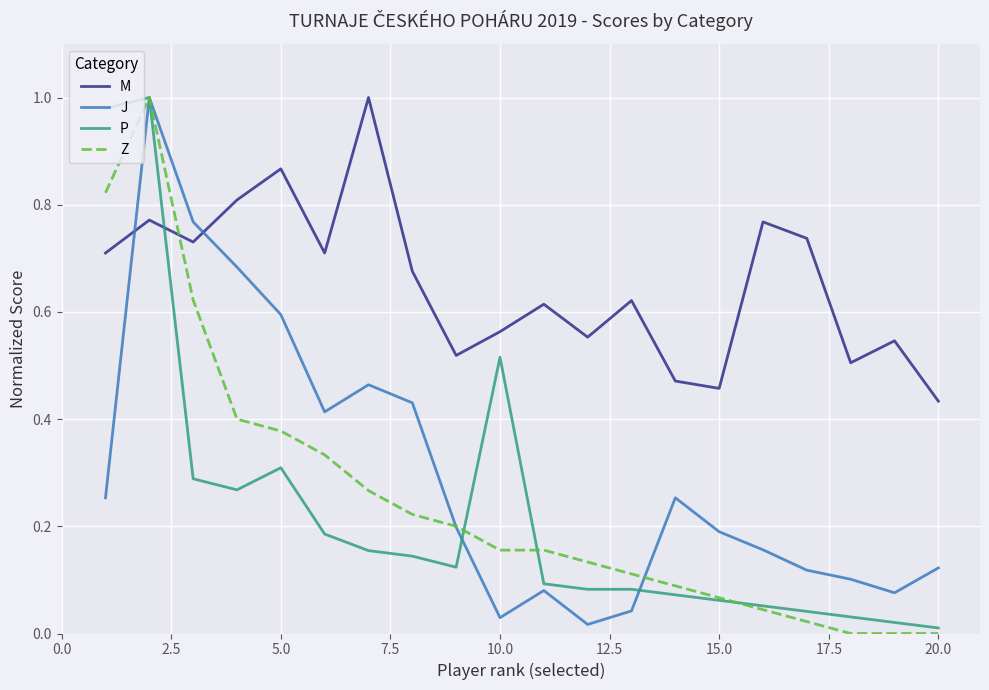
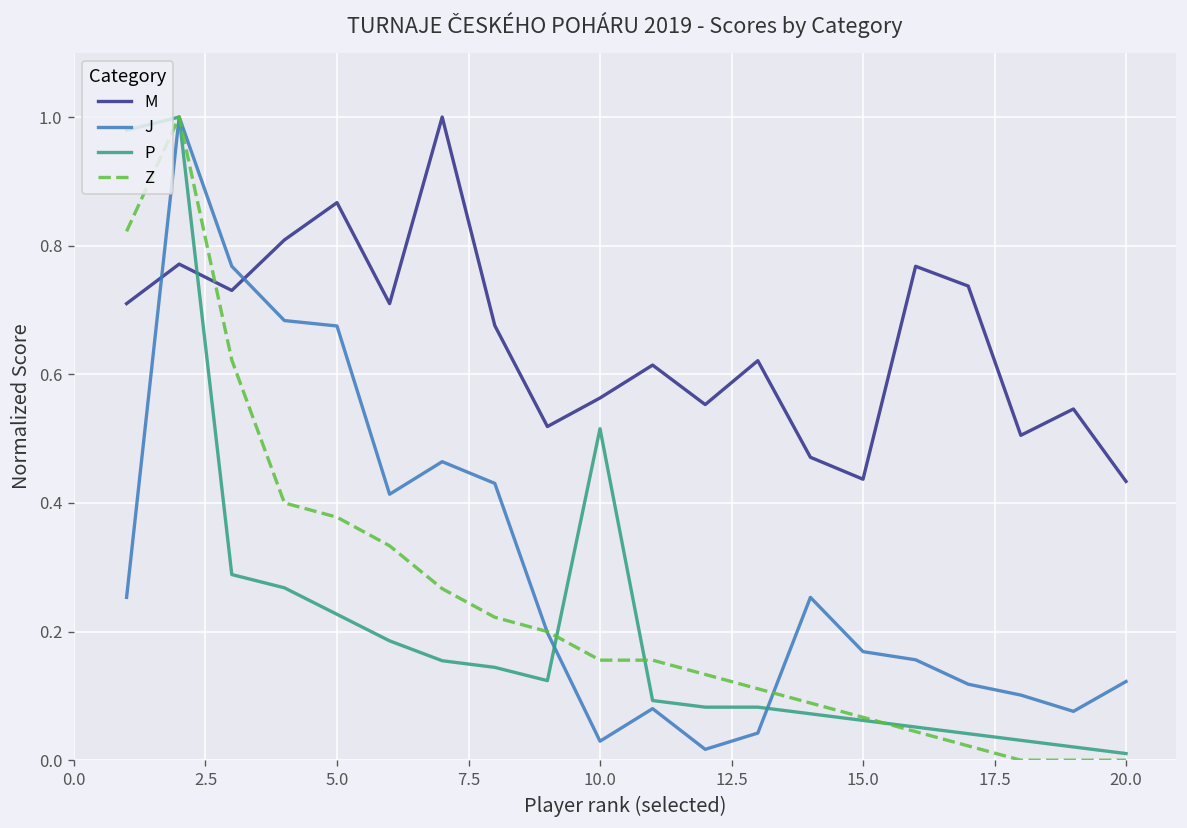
J, 5.0: 0.59 -> 0.68
P, 5.0: 0.31 -> 0.23
M, 15.0: 0.46 -> 0.44
J, 15.0: 0.19 -> 0.17
